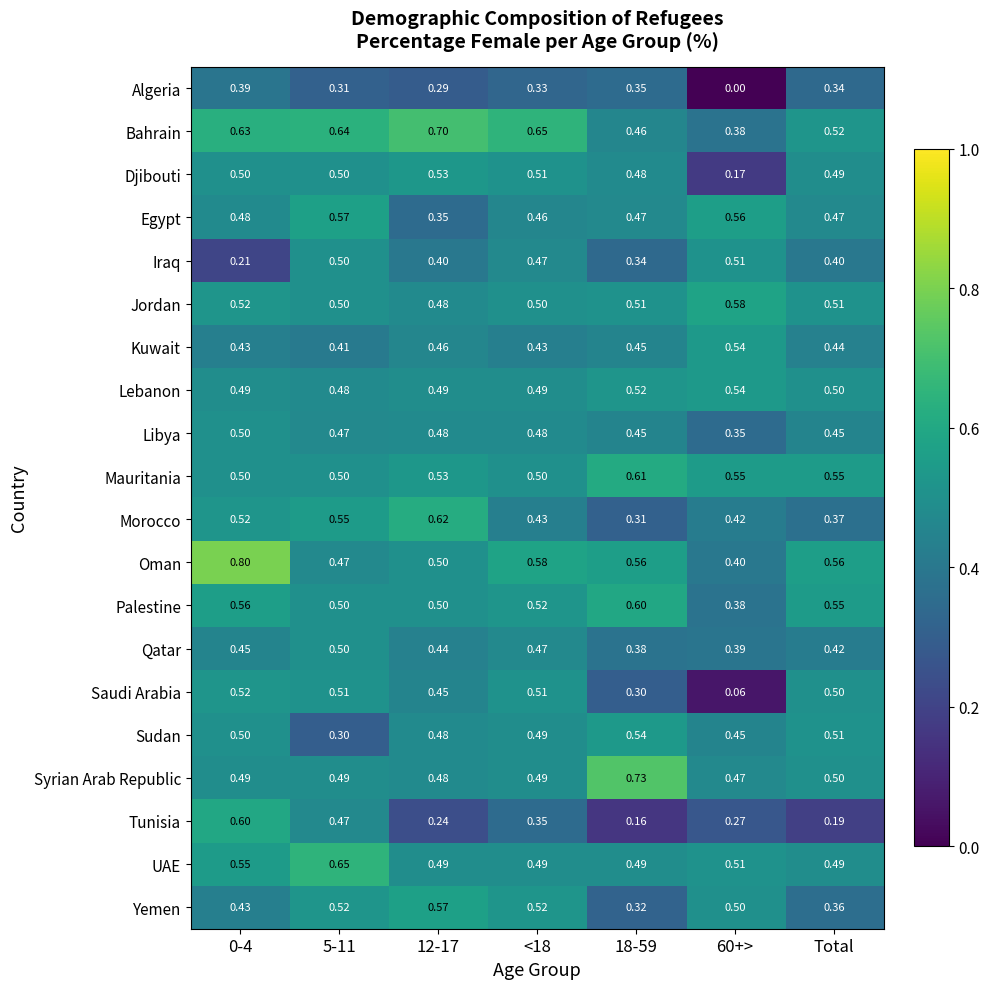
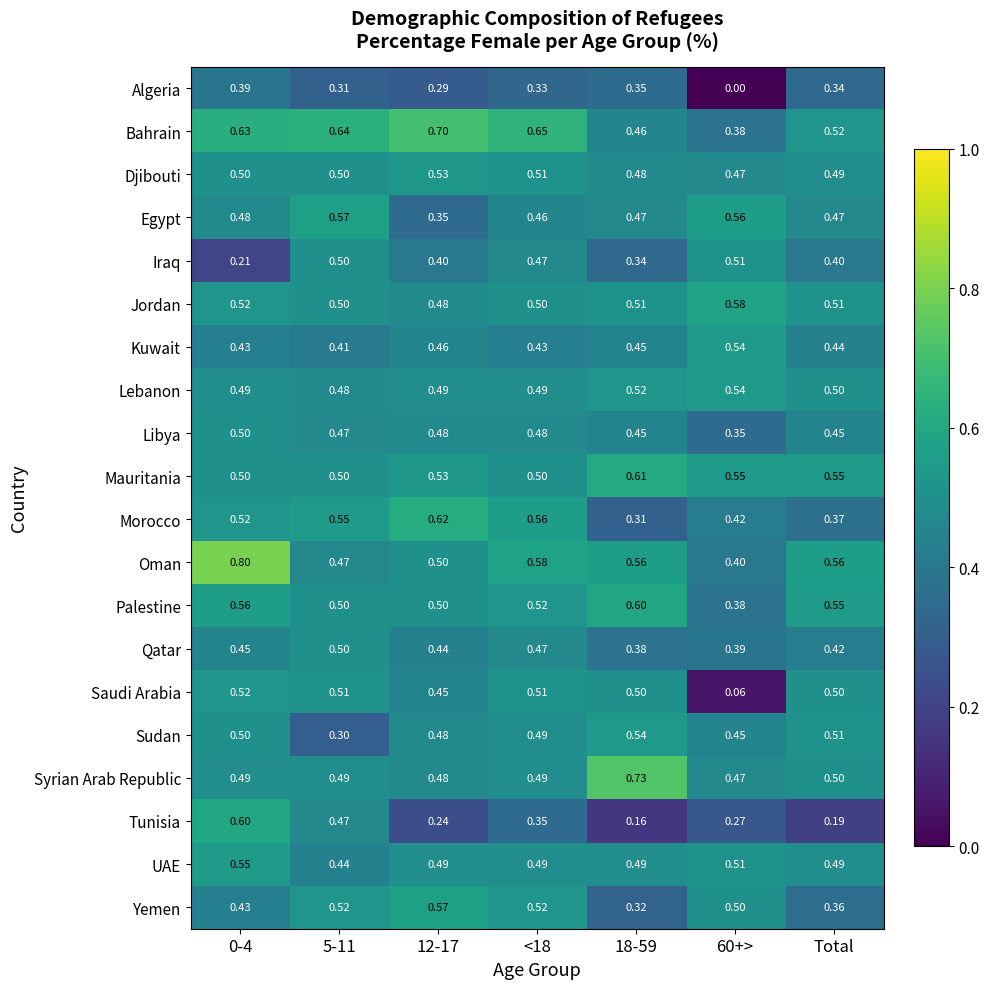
Djibouti, 60+>: 0.17 -> 0.47
Morocco, <18: 0.43 -> 0.56
Saudi Arabia, 18-59: 0.30 -> 0.50
UAE, 5-11: 0.65 -> 0.44
